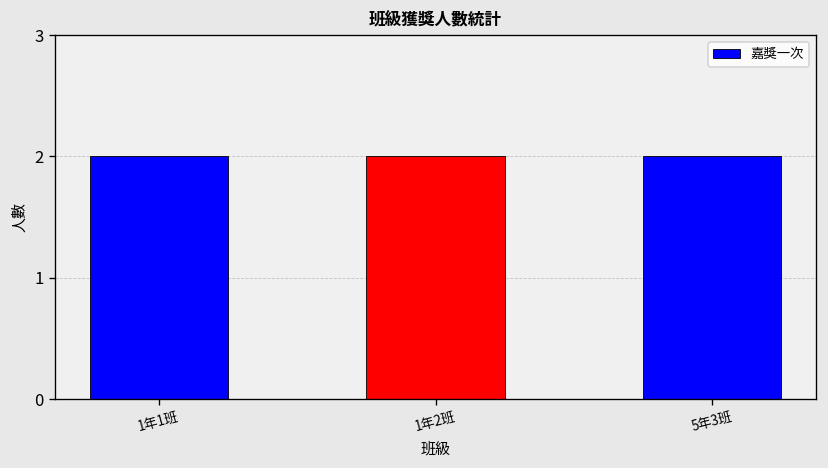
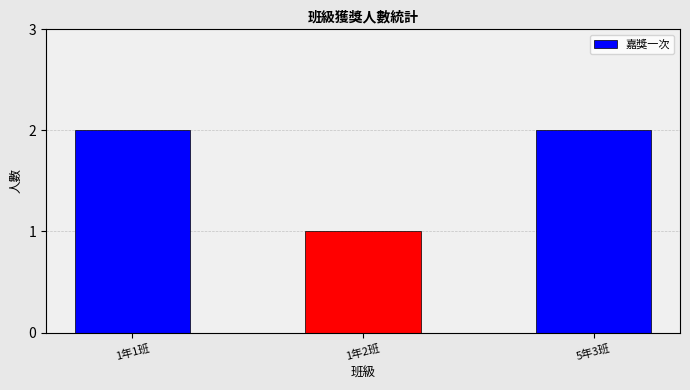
1年2班: 2 -> 1
